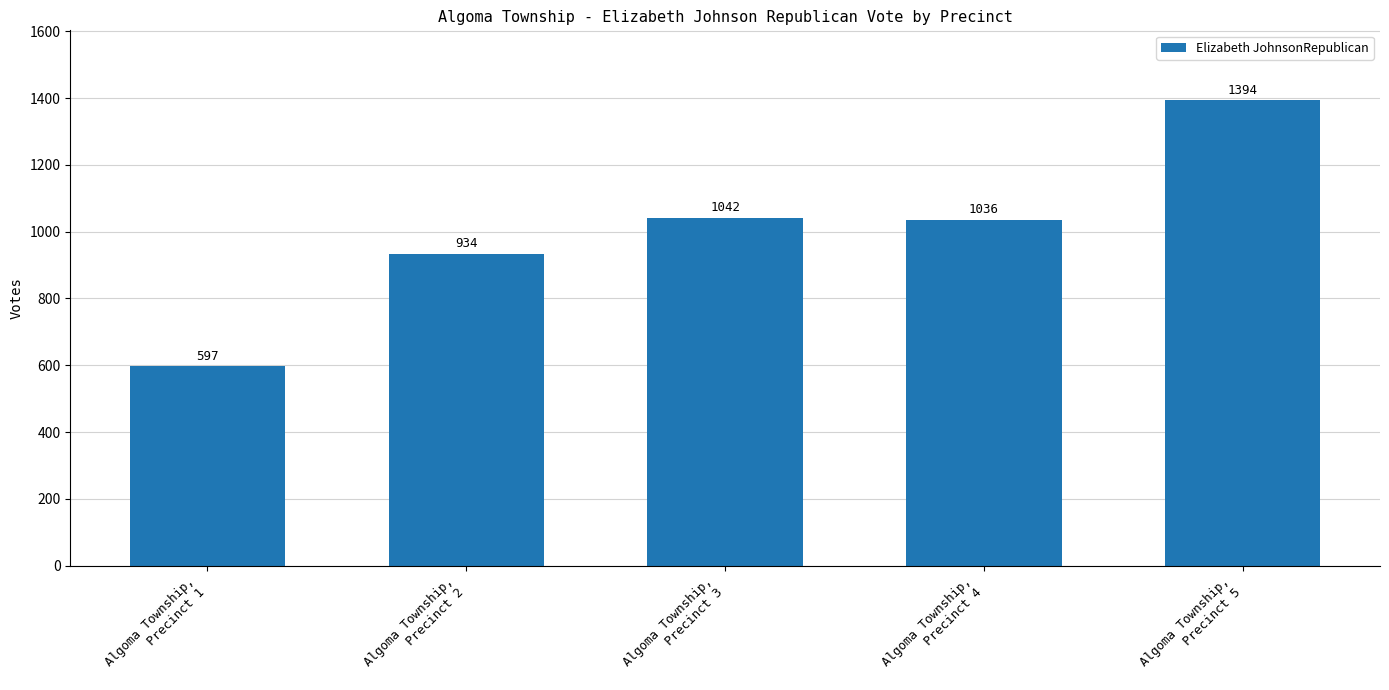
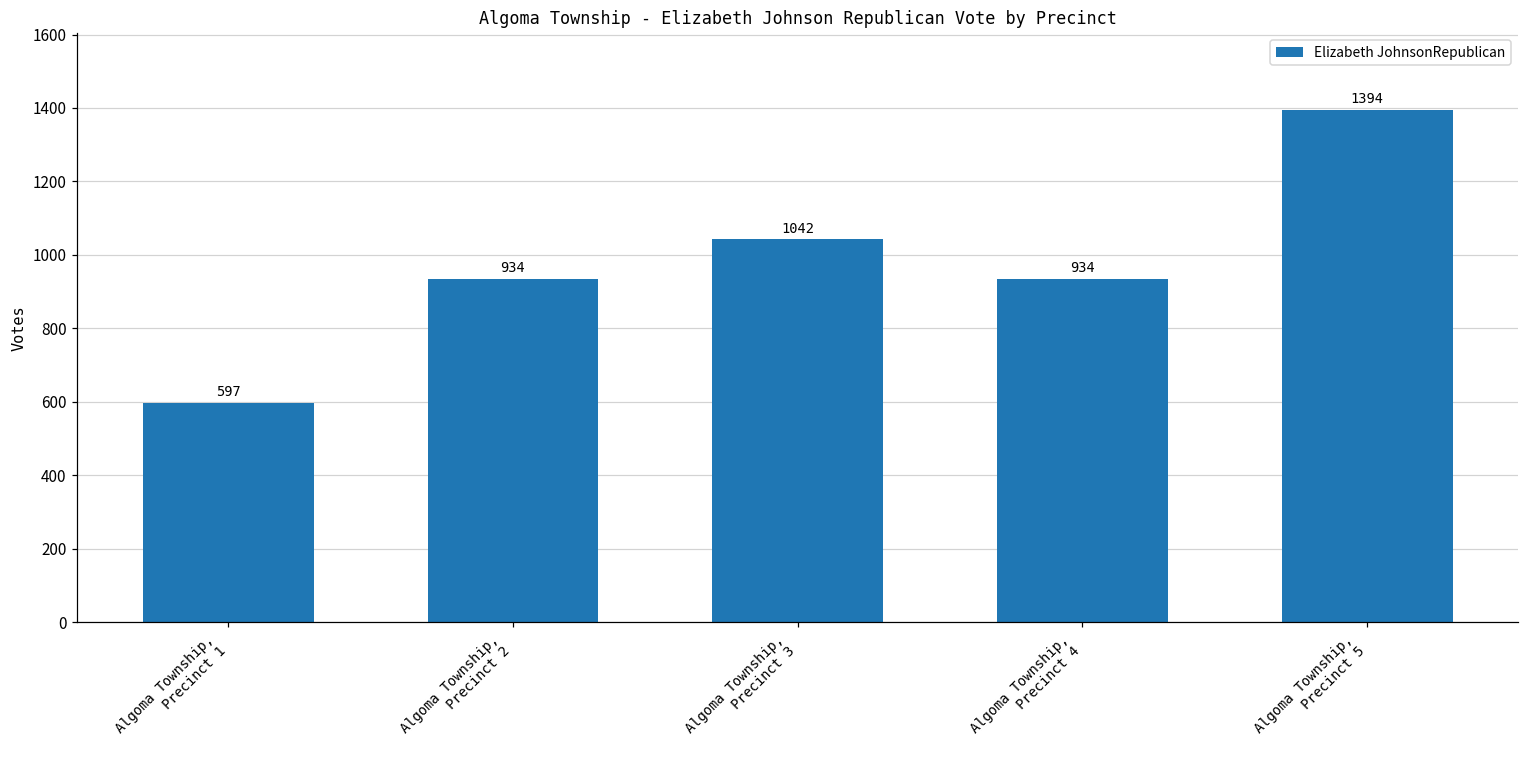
Algoma Township, Precinct 4: 1036 -> 934
